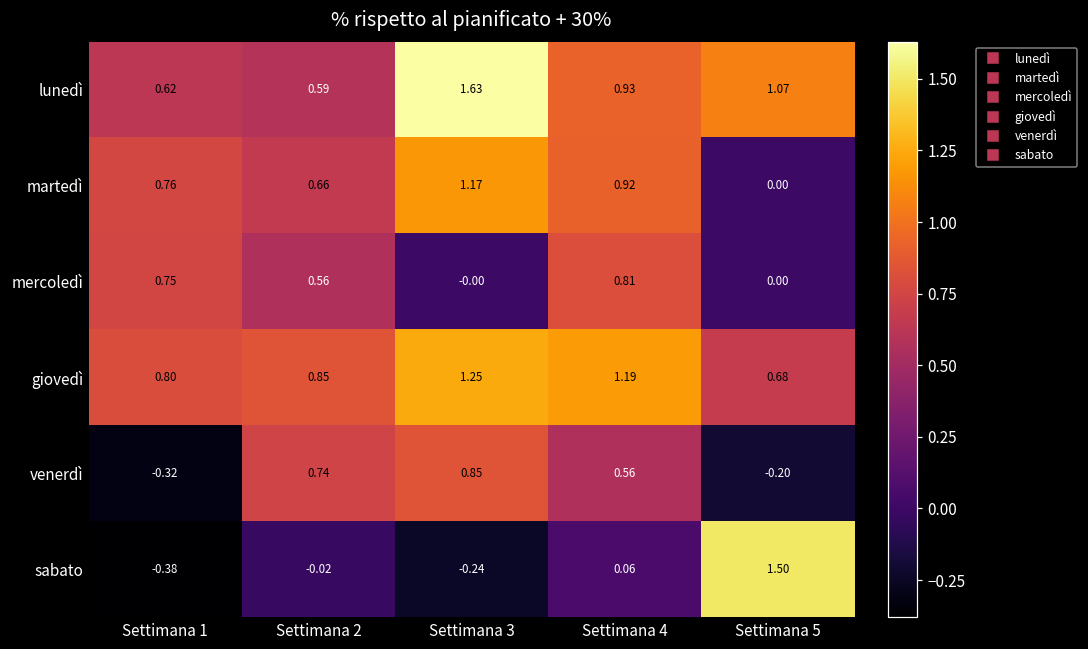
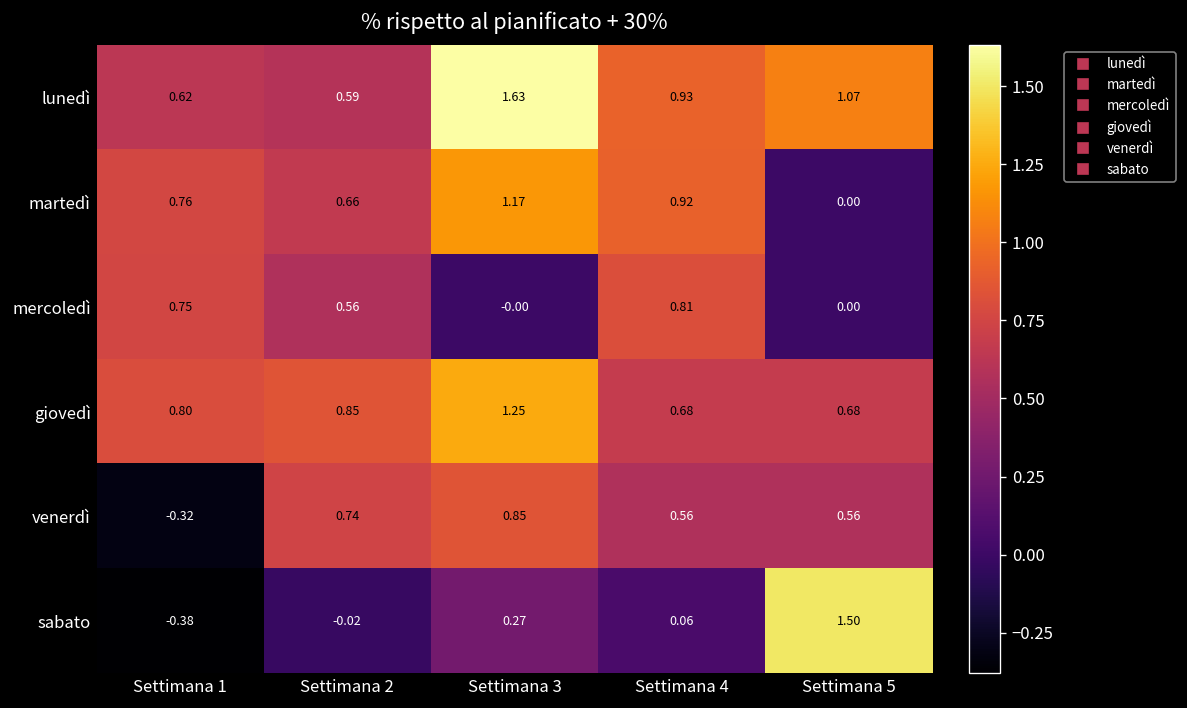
giovedì, Settimana 4: 1.19 -> 0.68
venerdì, Settimana 5: -0.20 -> 0.56
sabato, Settimana 3: -0.24 -> 0.27
